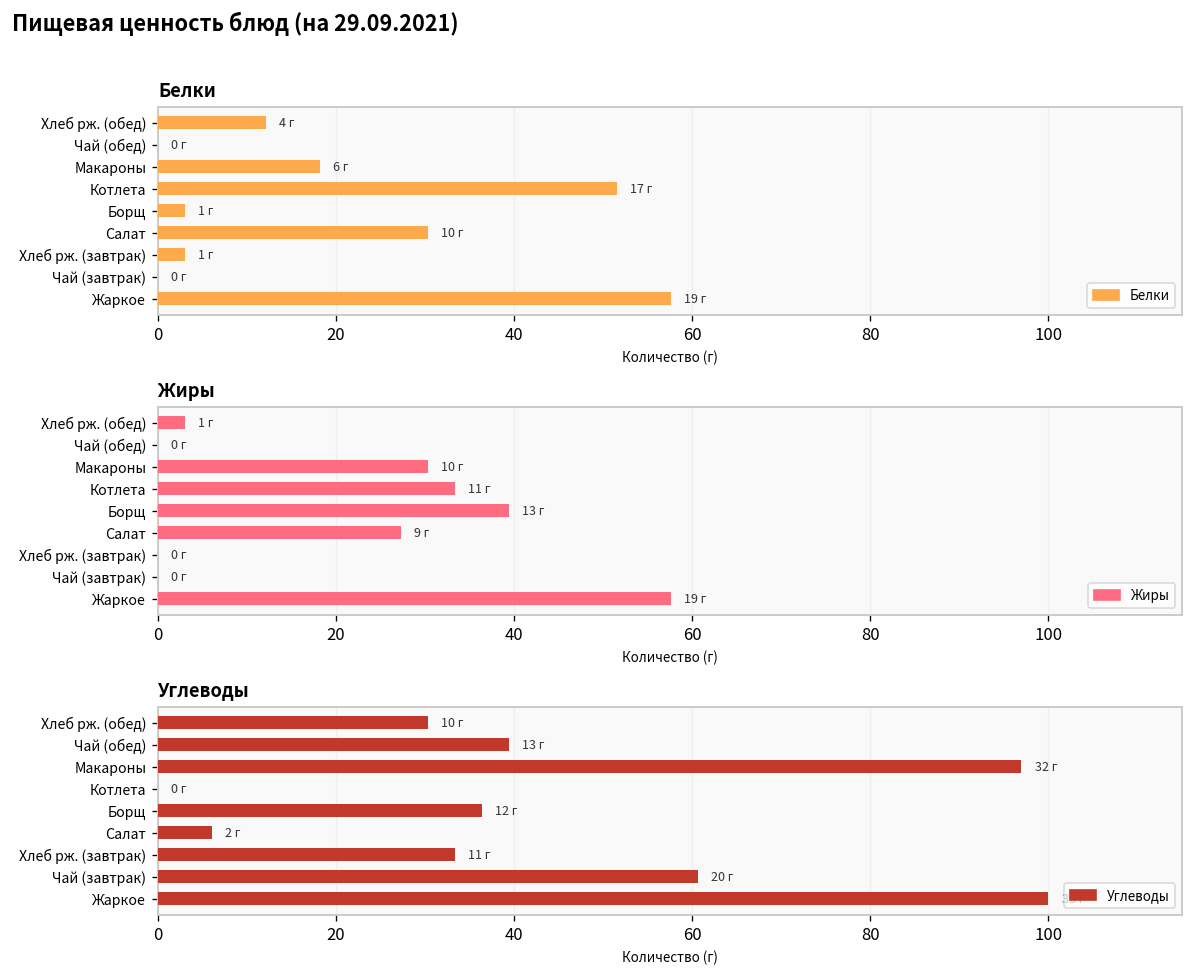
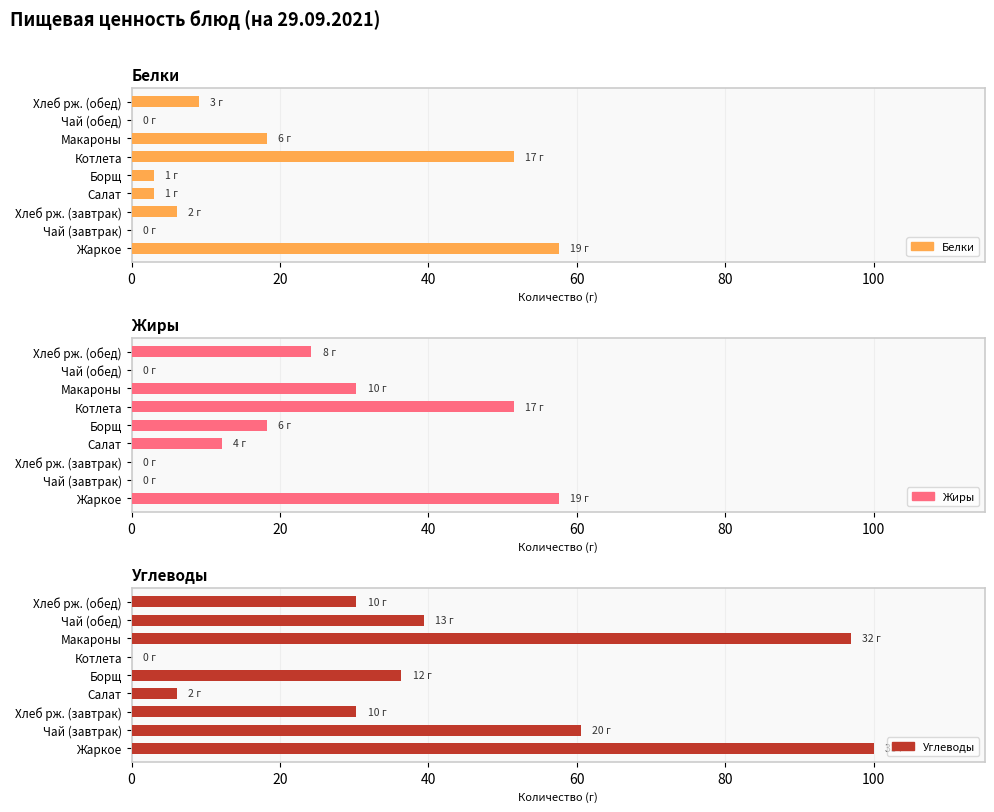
Белки, Хлеб рж. (обед): 4 -> 3
Белки, Салат: 10 -> 1
Белки, Хлеб рж. (завтрак): 1 -> 2
Жиры, Хлеб рж. (обед): 1 -> 8
Жиры, Котлета: 11 -> 17
Жиры, Борщ: 13 -> 6
Жиры, Салат: 9 -> 4
Углеводы, Хлеб рж. (завтрак): 11 -> 10
